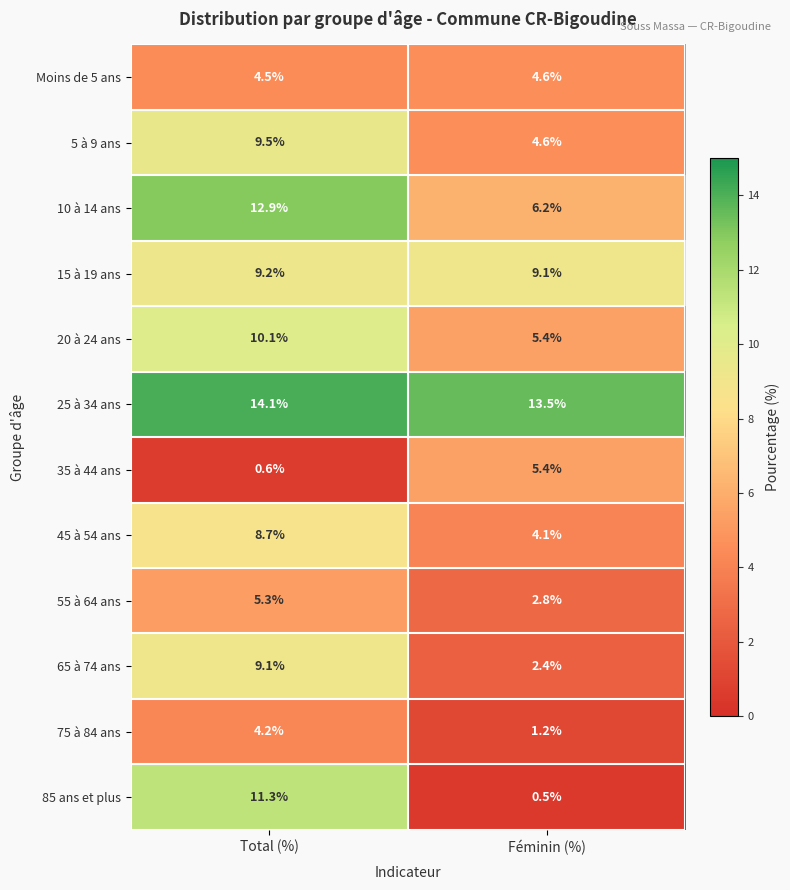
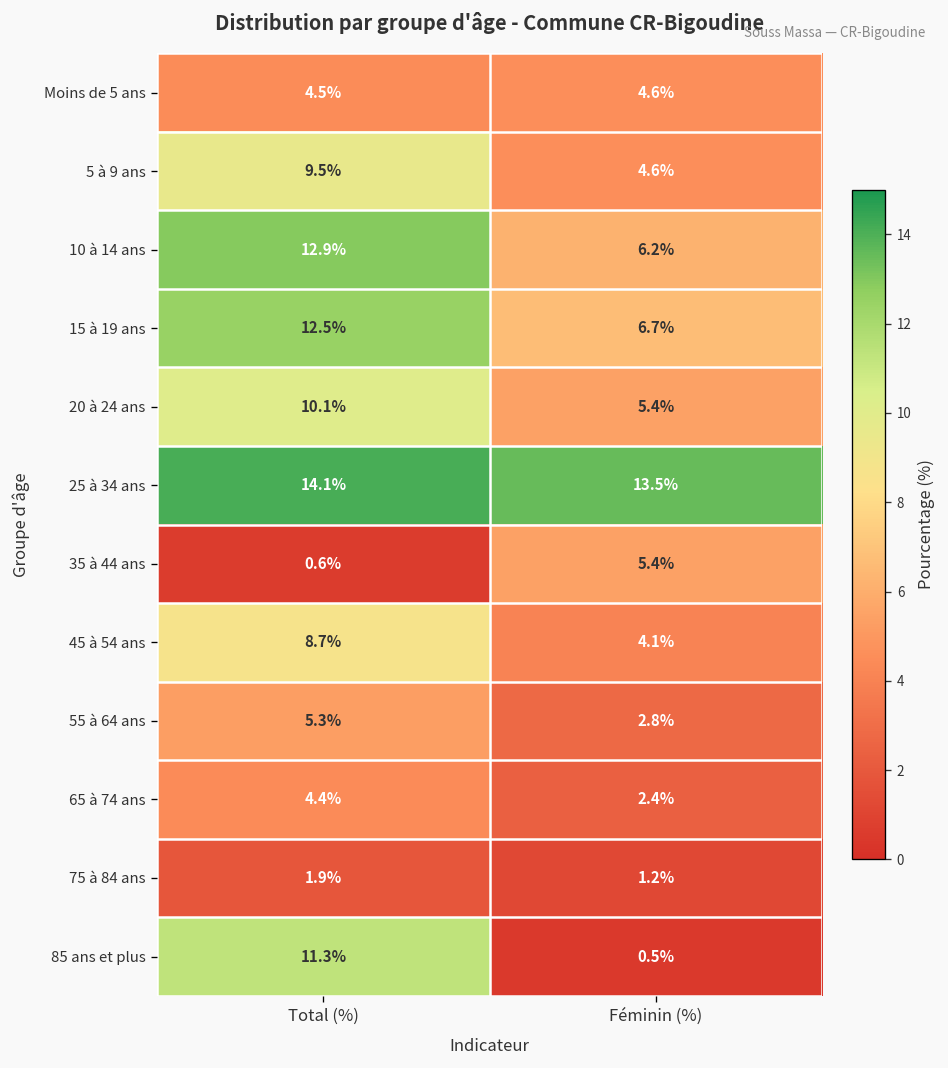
15 à 19 ans, Total (%): 9.2% -> 12.5%
15 à 19 ans, Féminin (%): 9.1% -> 6.7%
65 à 74 ans, Total (%): 9.1% -> 4.4%
75 à 84 ans, Total (%): 4.2% -> 1.9%
